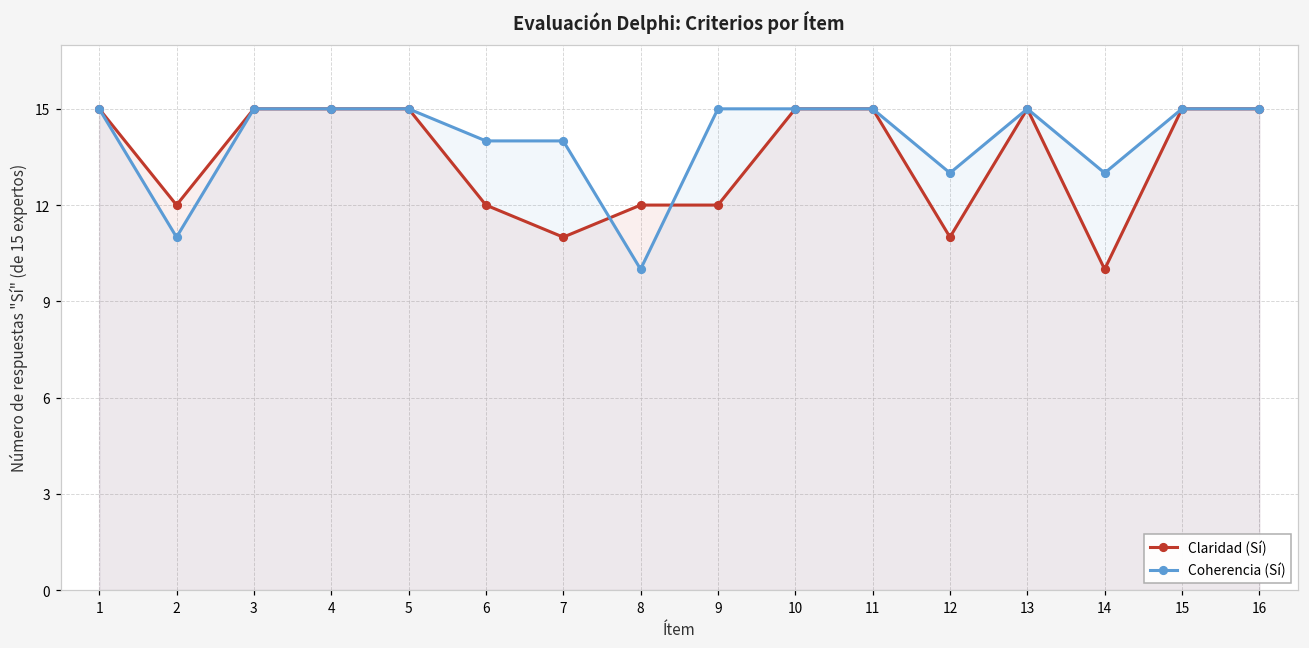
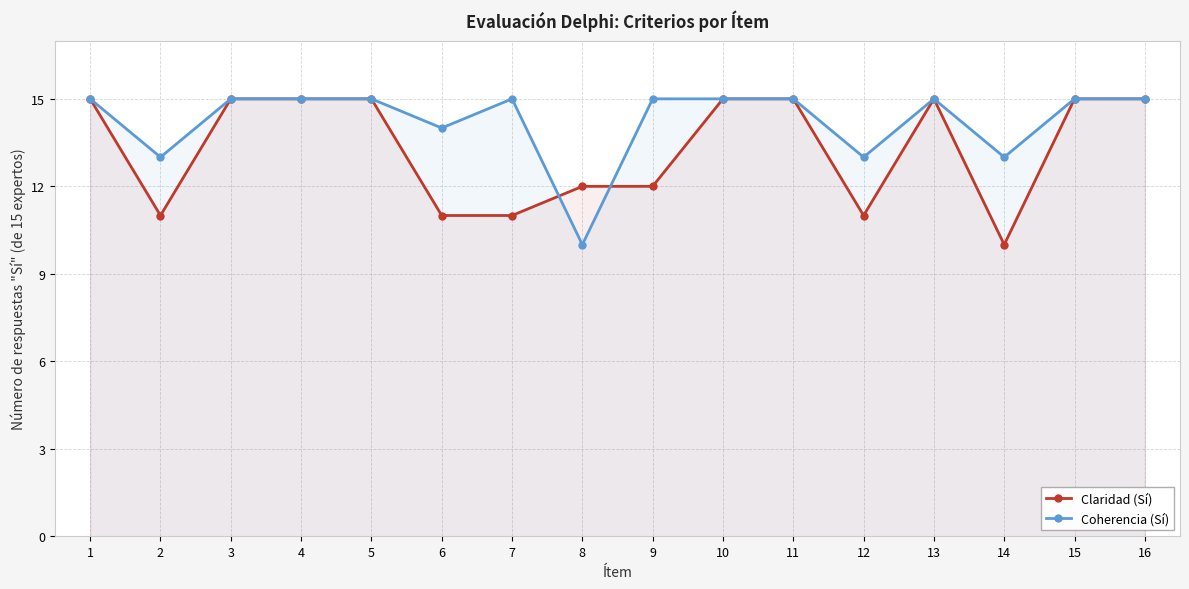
Claridad (Sí), 2: 12 -> 11
Coherencia (Sí), 2: 11 -> 13
Claridad (Sí), 6: 12 -> 11
Coherencia (Sí), 7: 14 -> 15
